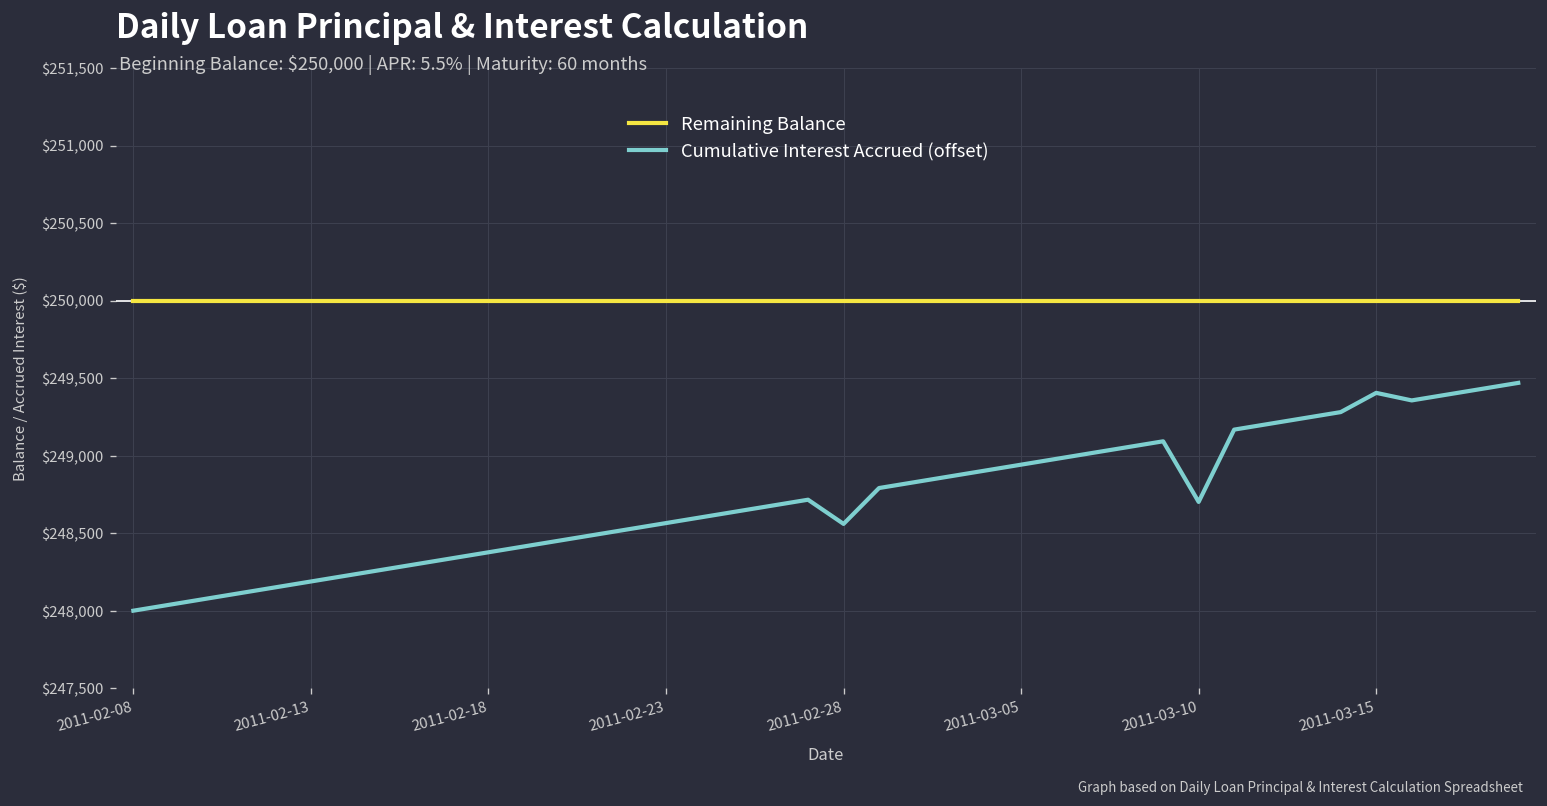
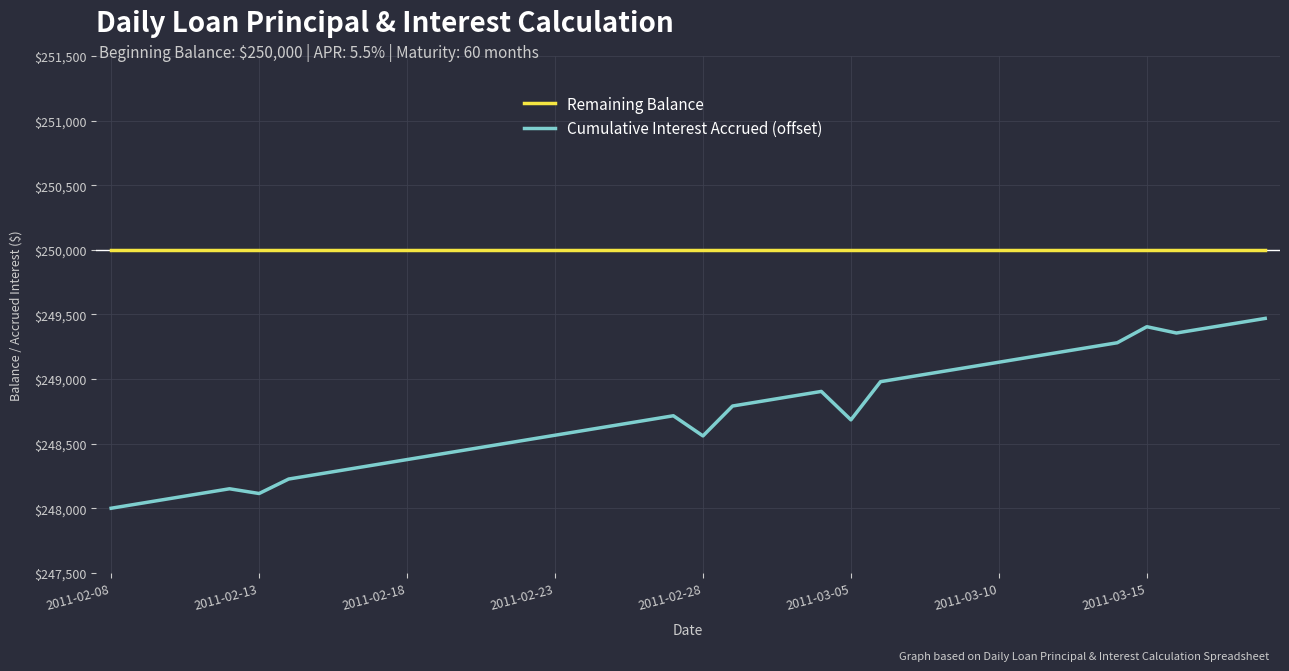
Cumulative Interest Accrued (offset), 2011-02-13: $248,190 -> $248,110
Cumulative Interest Accrued (offset), 2011-03-05: $248,940 -> $248,680
Cumulative Interest Accrued (offset), 2011-03-10: $248,700 -> $249,130
